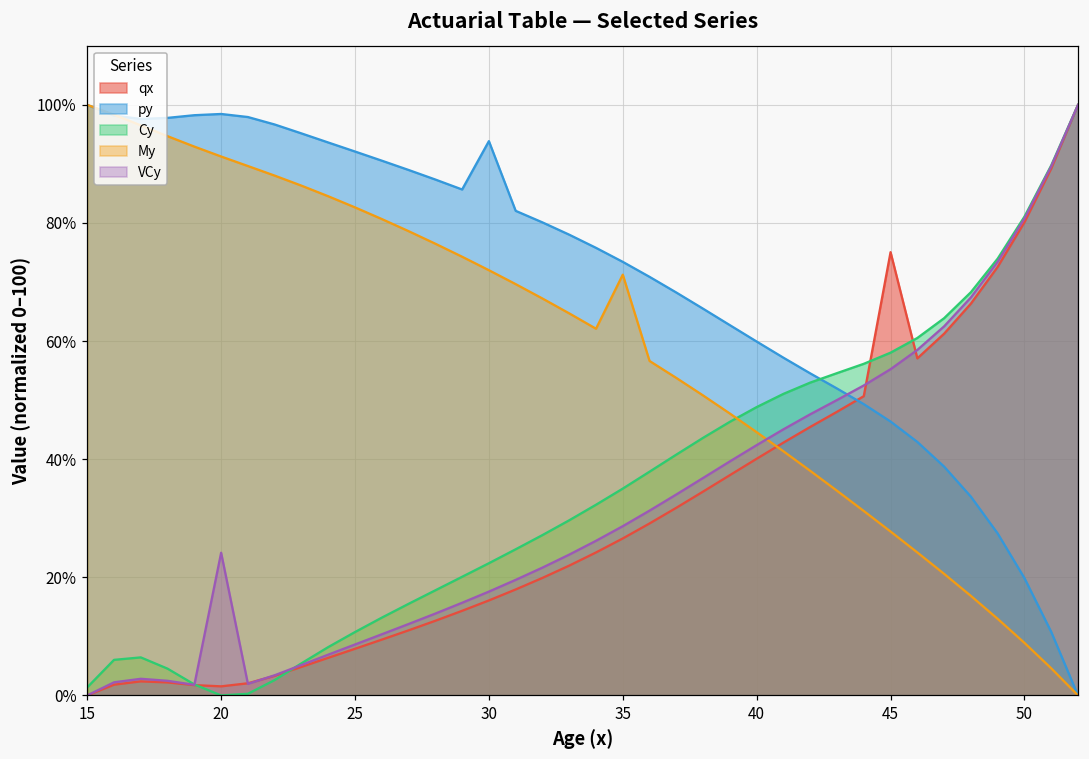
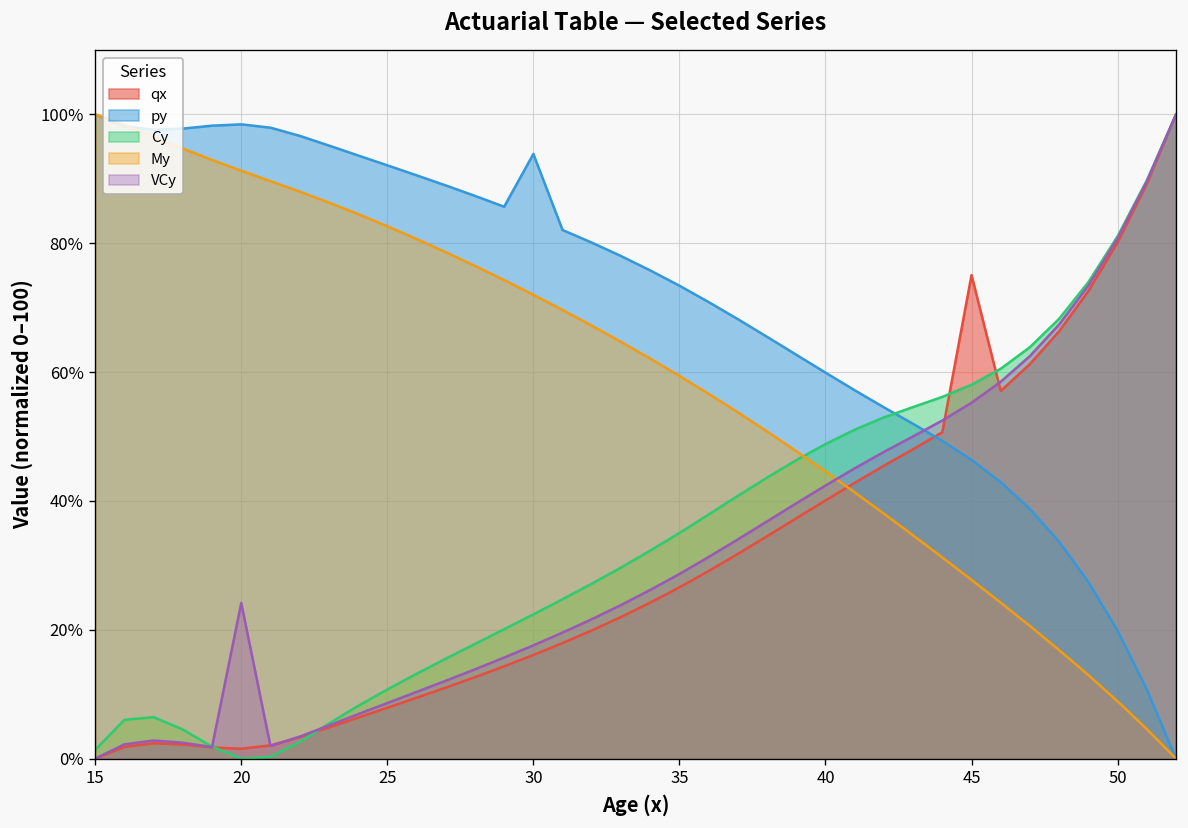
My, 35: 71% -> 59%
